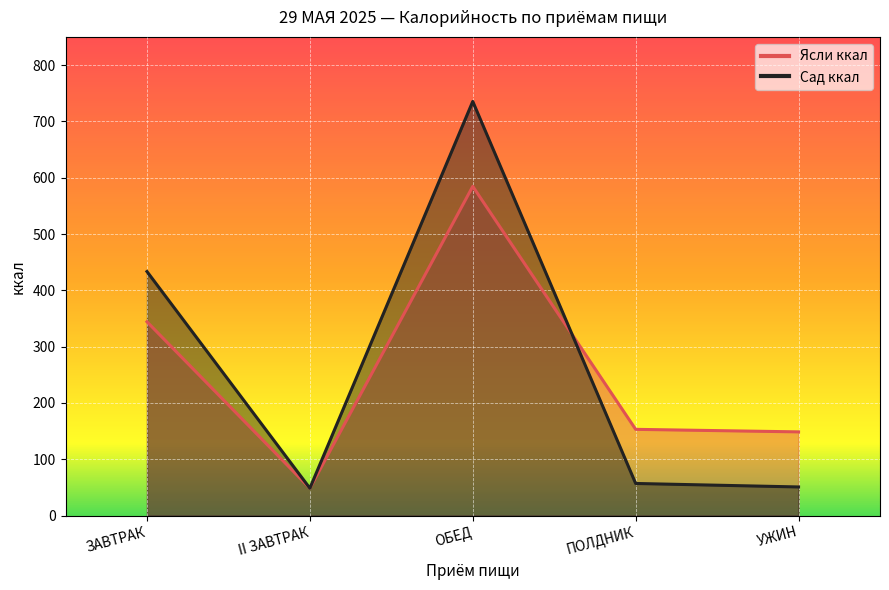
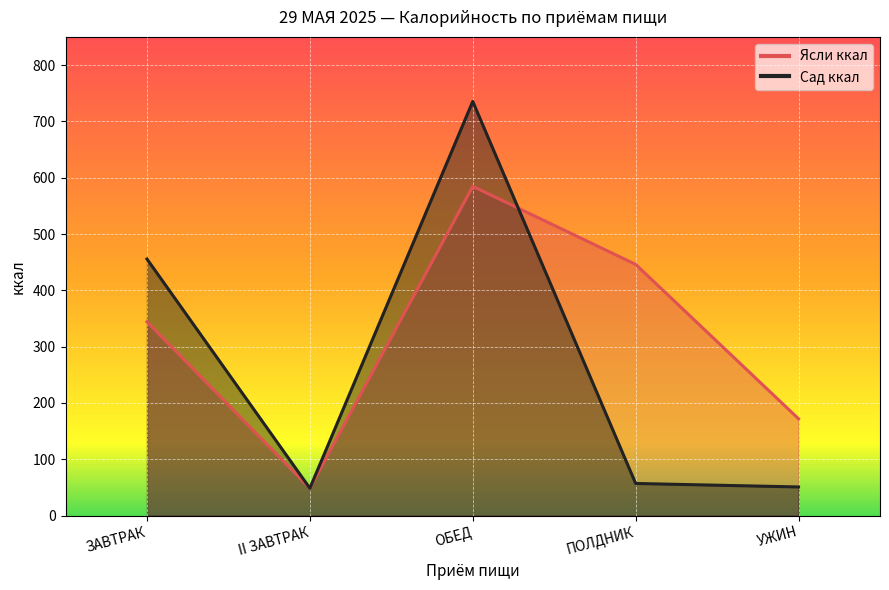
Сад ккал, ЗАВТРАК: 430 -> 460
Ясли ккал, ПОЛДНИК: 150 -> 450
Ясли ккал, УЖИН: 150 -> 170
